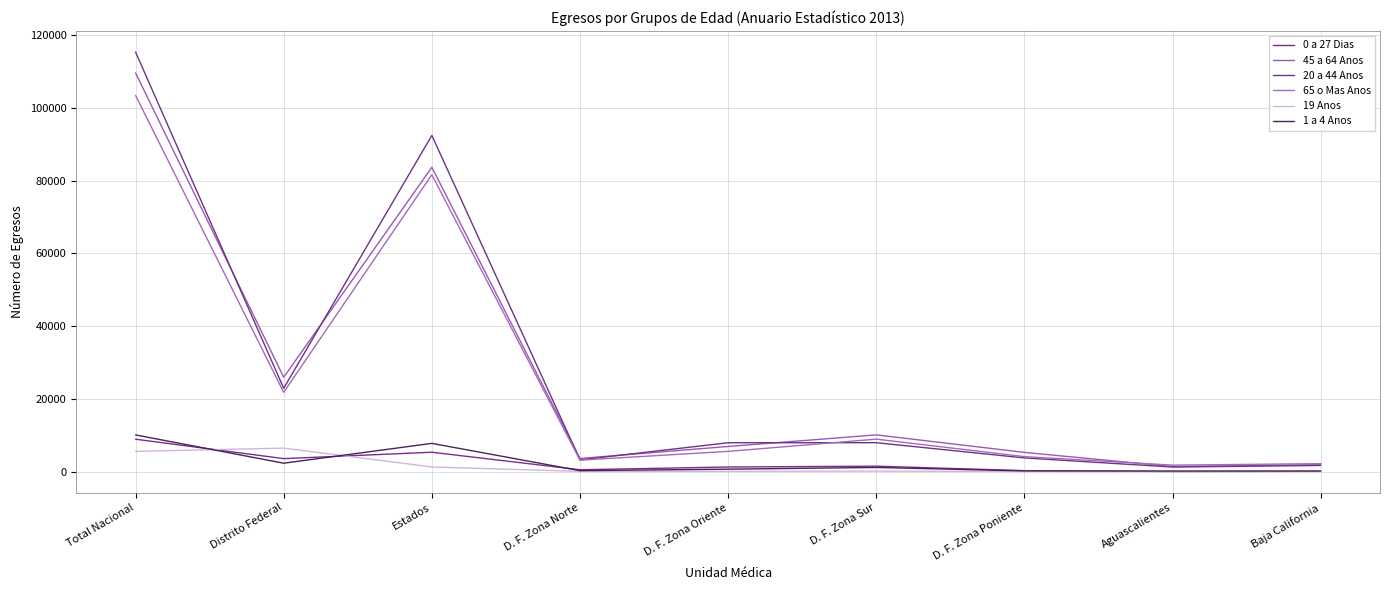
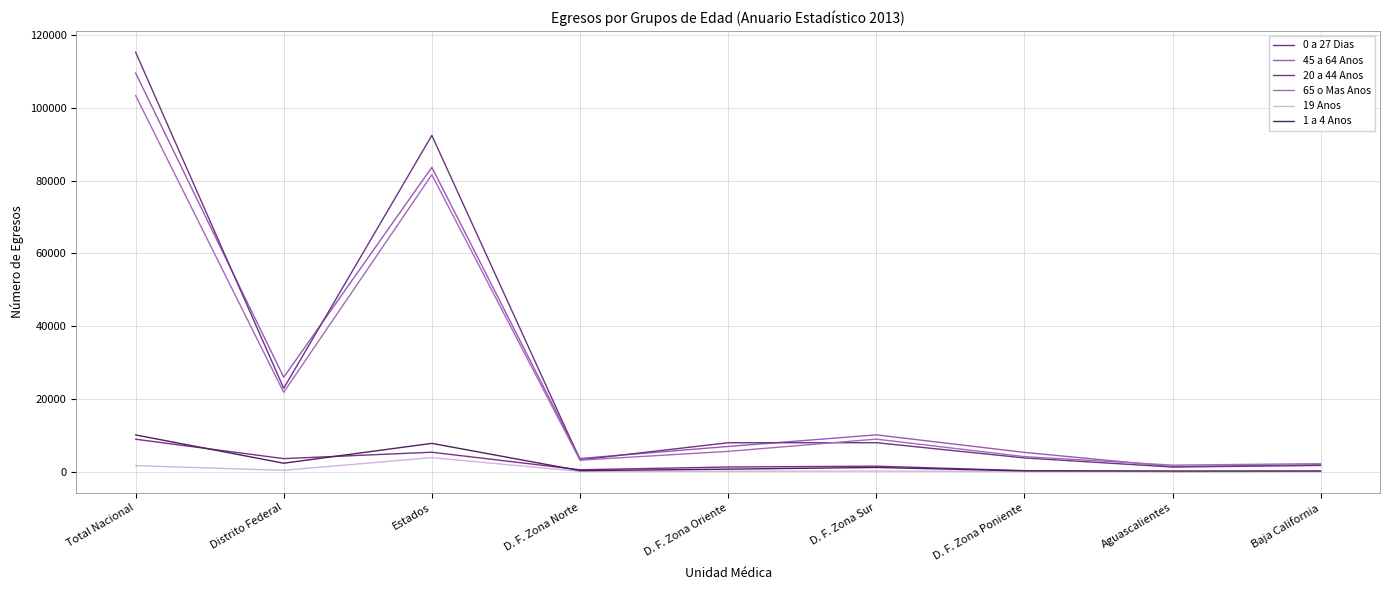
19 Anos, Total Nacional: 6000 -> 2000
19 Anos, Distrito Federal: 6000 -> 0
19 Anos, Estados: 1000 -> 4000
